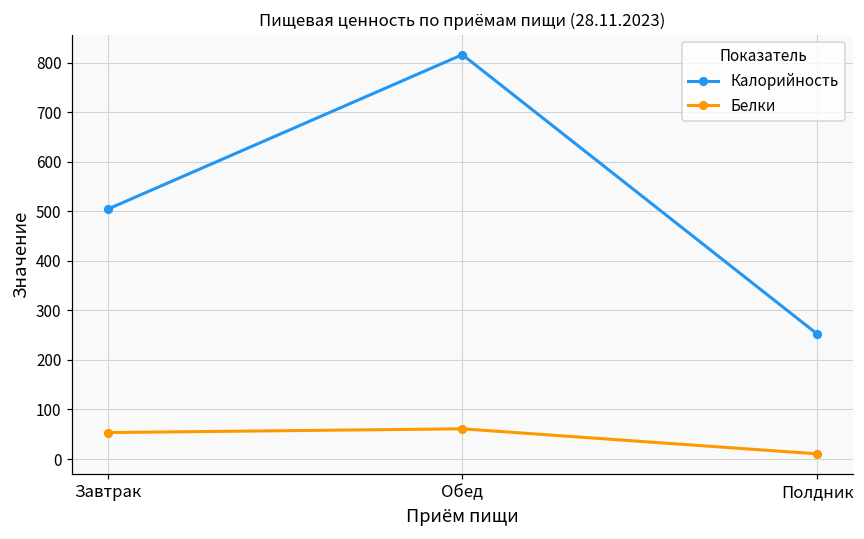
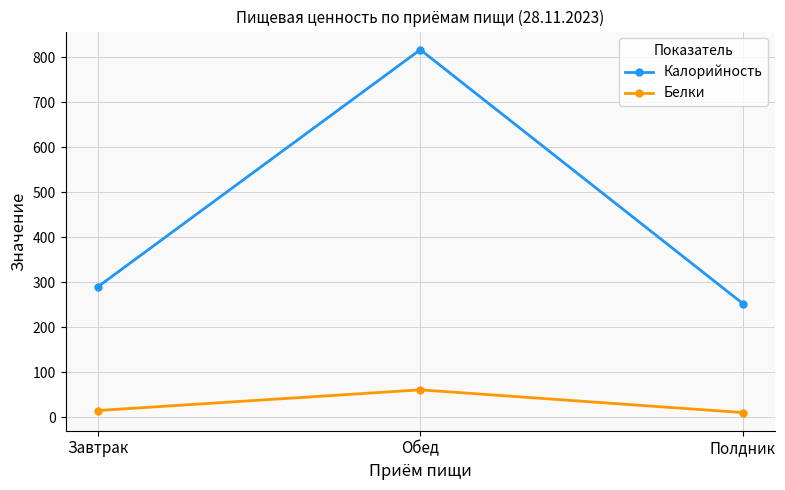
Калорийность, Завтрак: 500 -> 290
Белки, Завтрак: 50 -> 20
